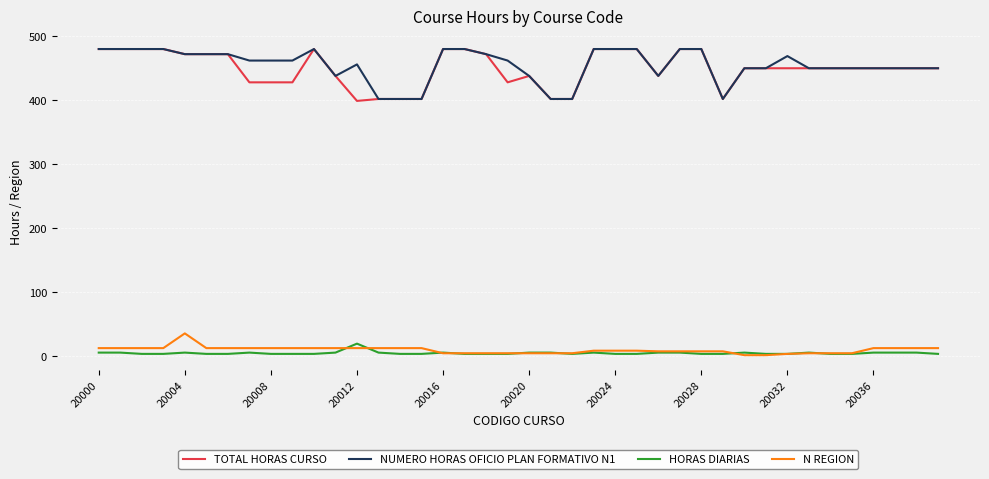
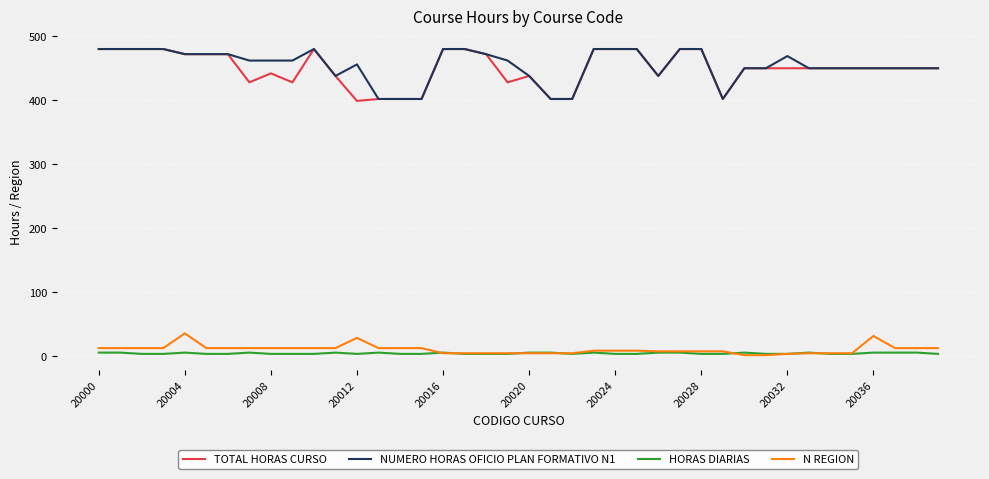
TOTAL HORAS CURSO, 20008: 430 -> 440
HORAS DIARIAS, 20012: 20 -> 0
N REGION, 20012: 10 -> 30
N REGION, 20036: 10 -> 30
